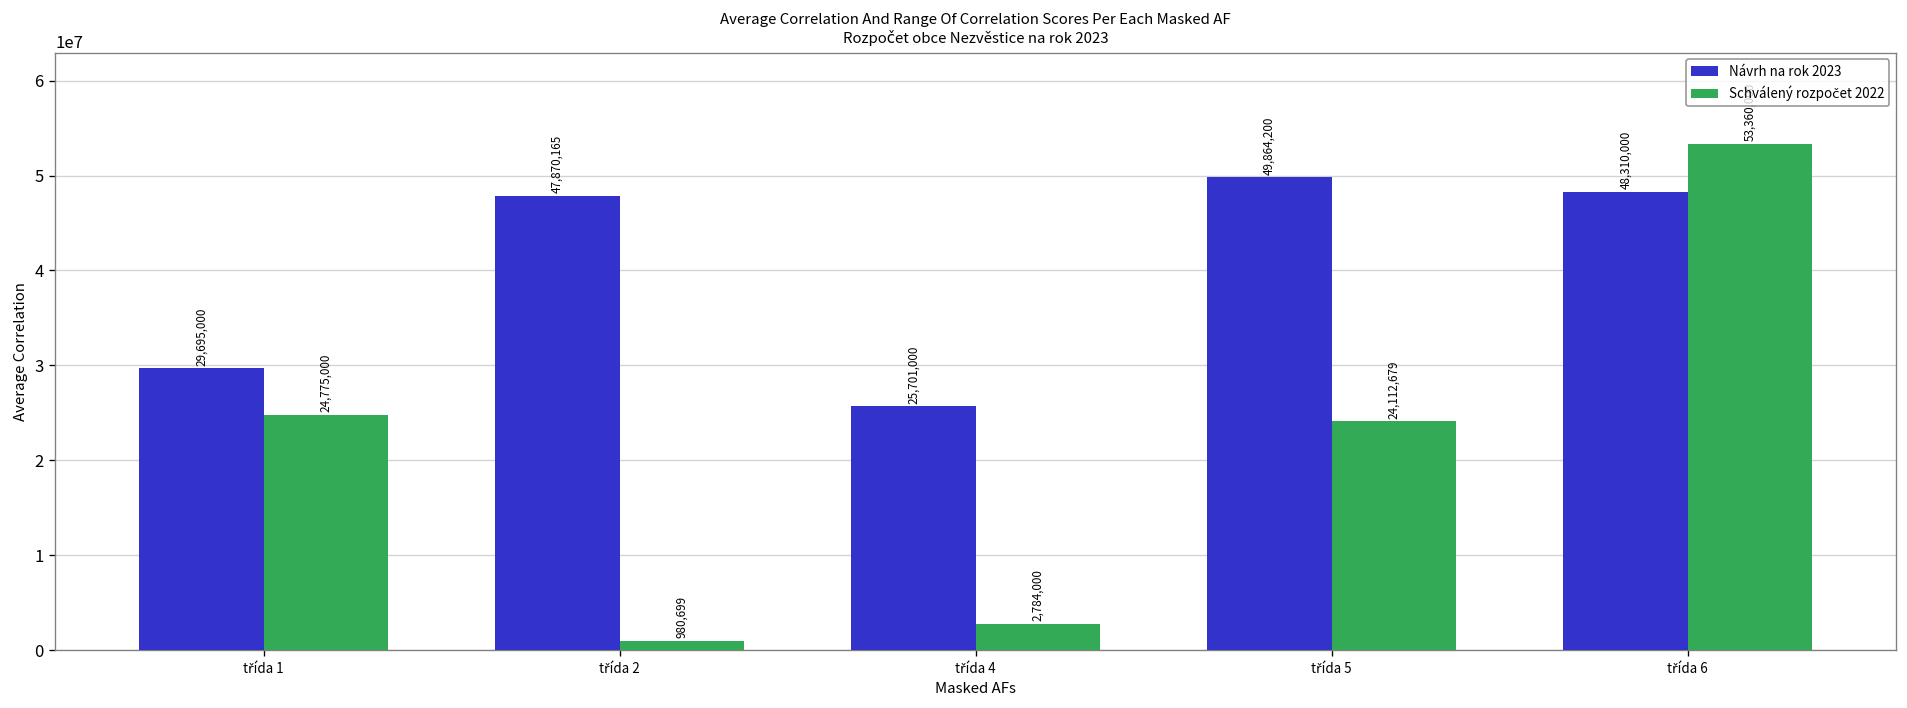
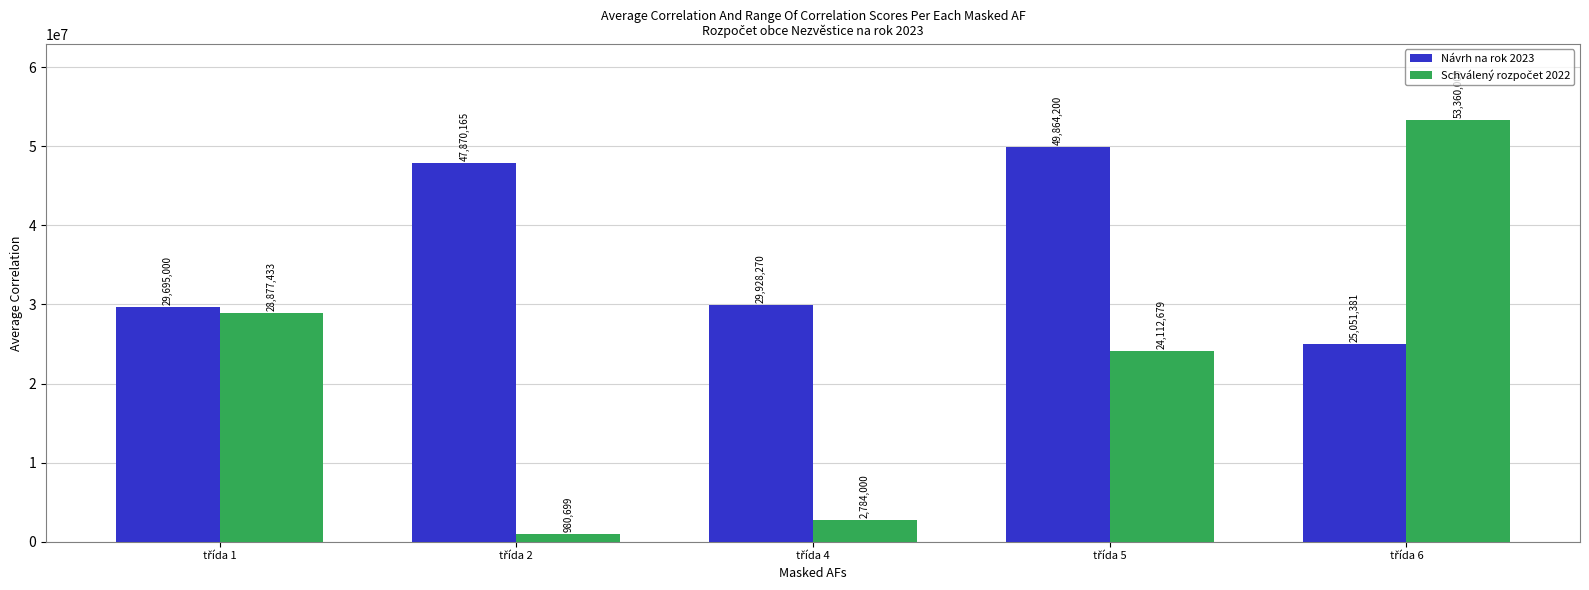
Schválený rozpočet 2022, třída 1: 24,775,000 -> 28,877,433
Návrh na rok 2023, třída 4: 25,701,000 -> 29,928,270
Návrh na rok 2023, třída 6: 48,310,000 -> 25,051,381
